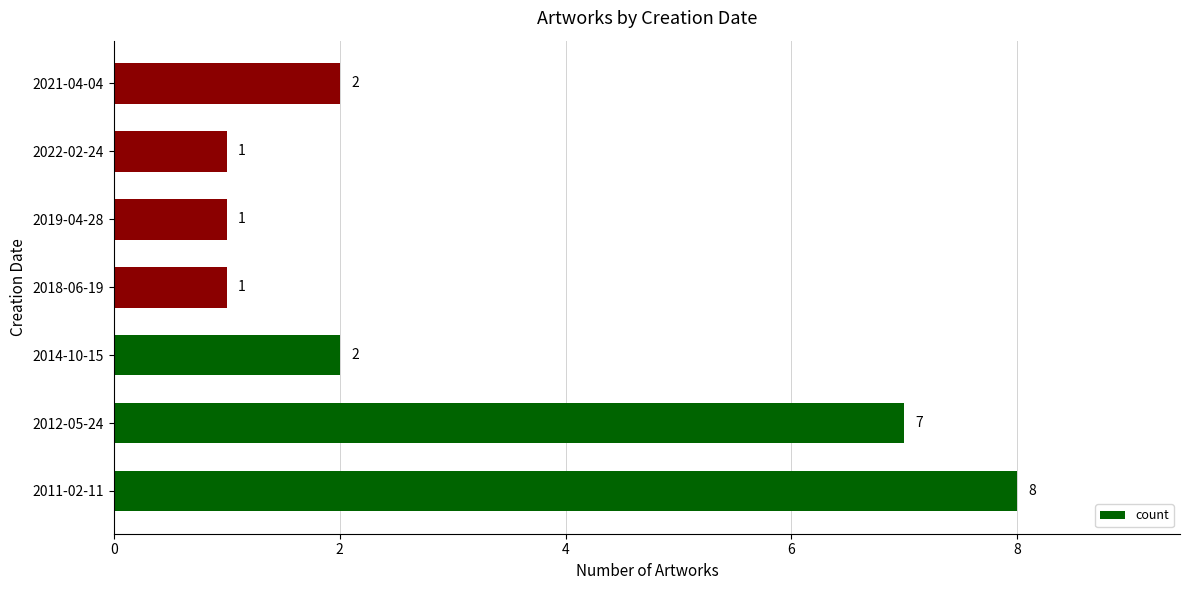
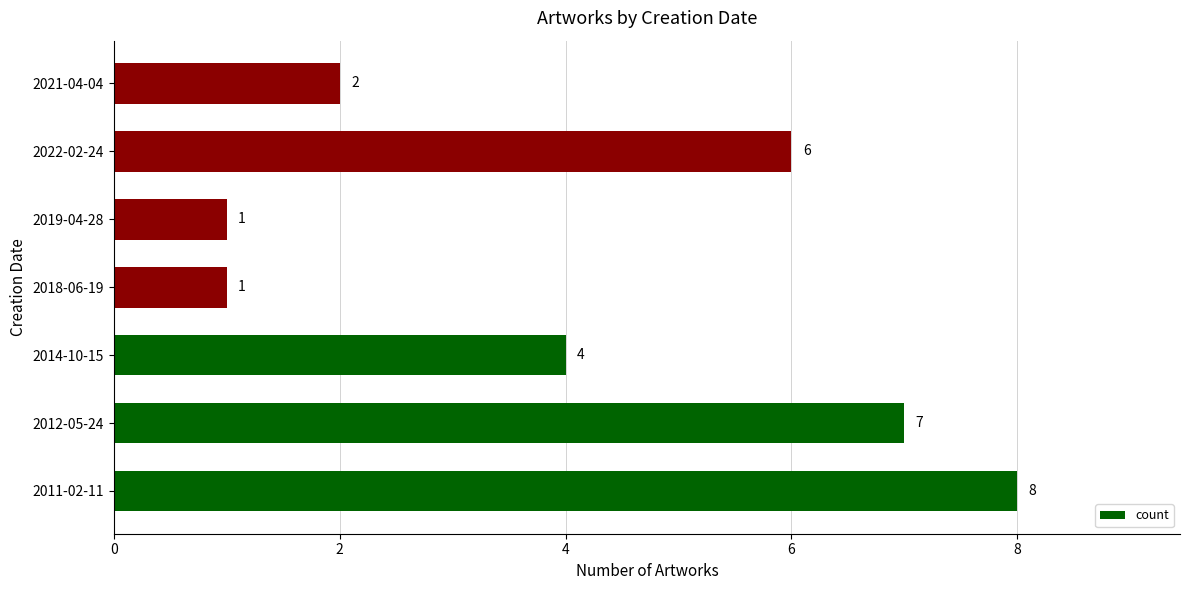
2022-02-24: 1 -> 6
2014-10-15: 2 -> 4
